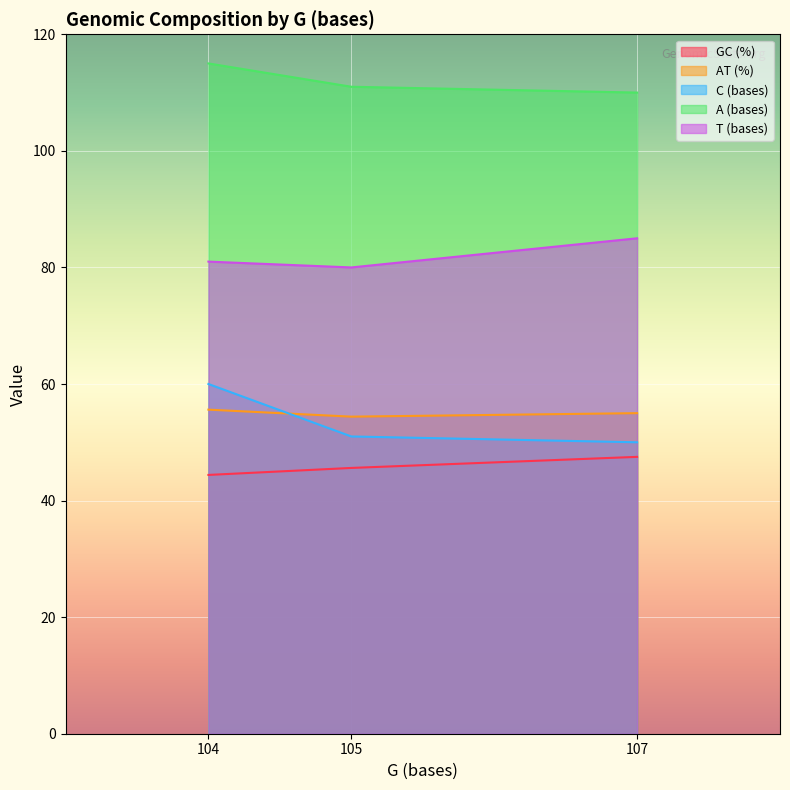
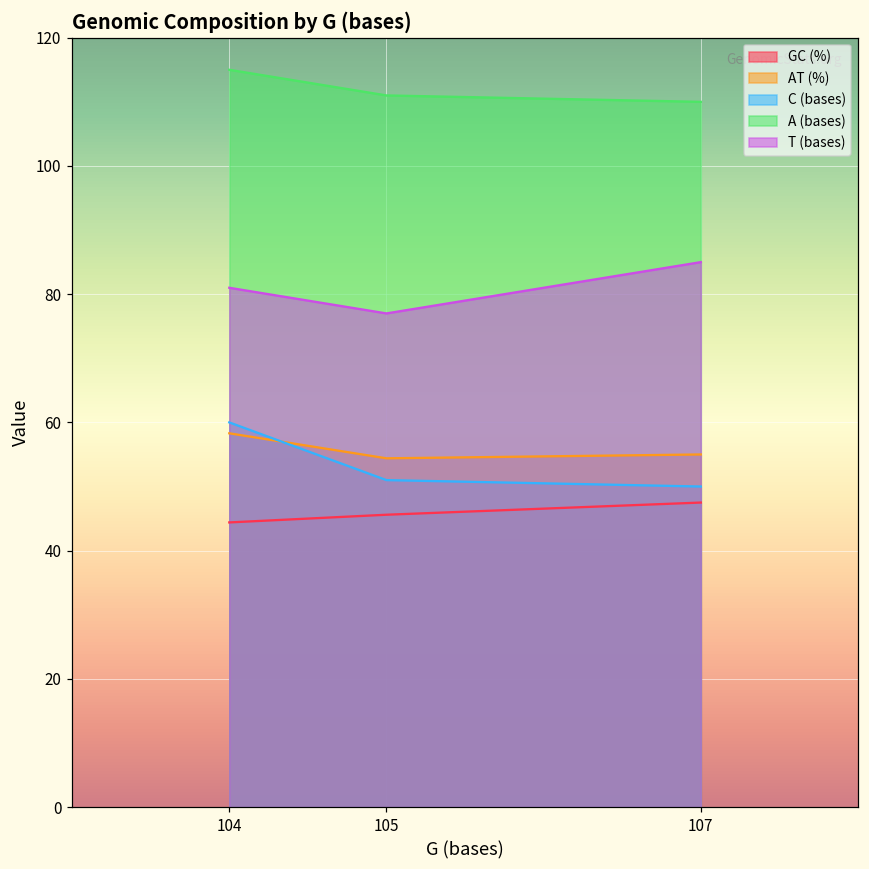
AT (%), 104: 56 -> 58
T (bases), 105: 80 -> 77
